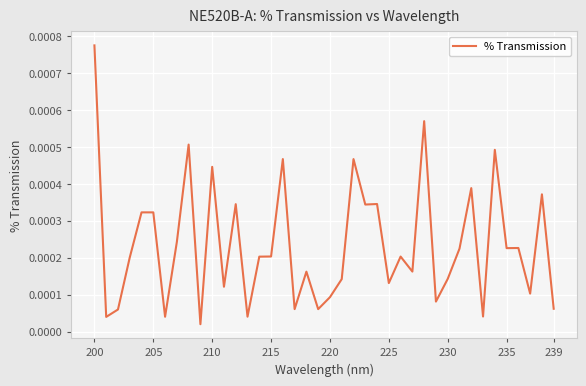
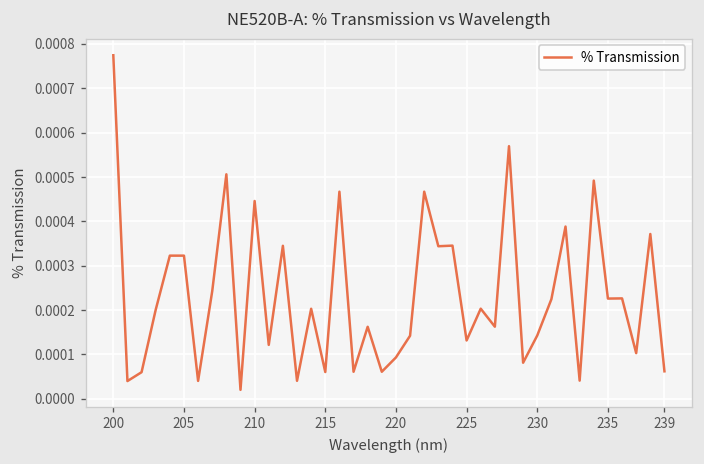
215: 0.00020 -> 0.00006
